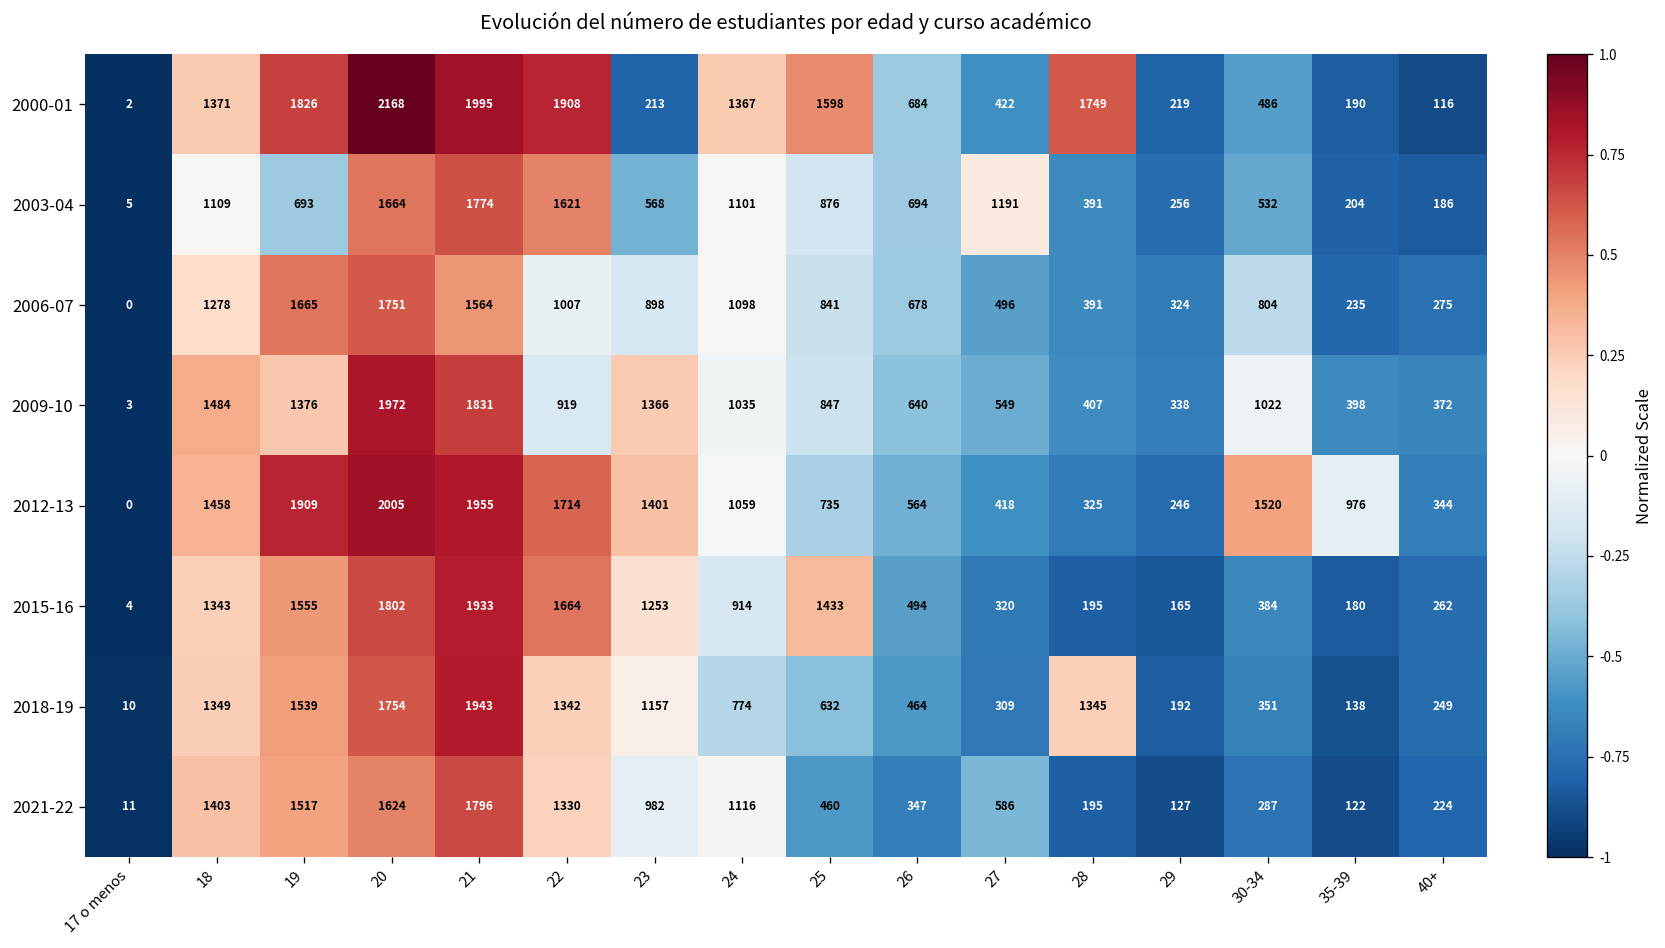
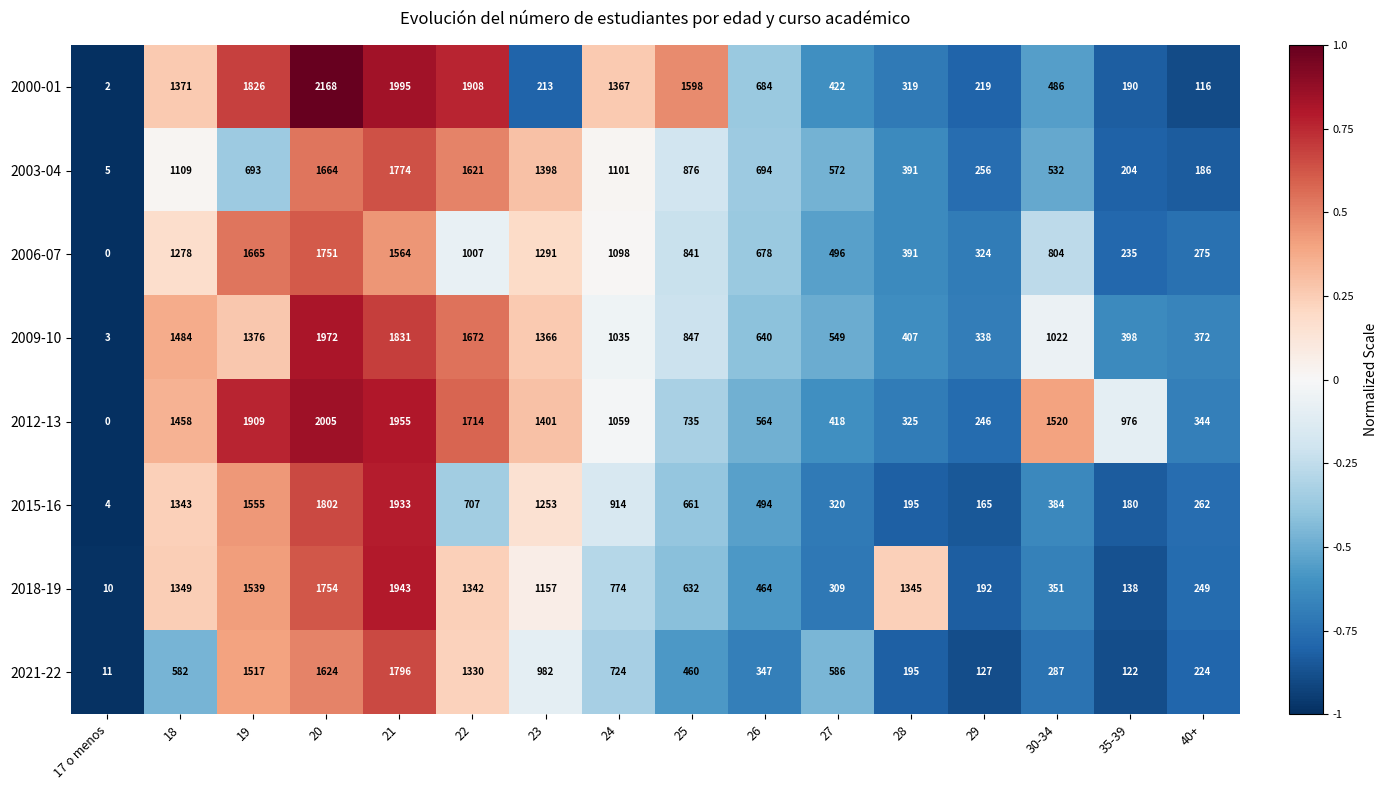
2000-01, 28: 1749 -> 319
2003-04, 23: 568 -> 1398
2003-04, 27: 1191 -> 572
2006-07, 23: 898 -> 1291
2009-10, 22: 919 -> 1672
2015-16, 22: 1664 -> 707
2015-16, 25: 1433 -> 661
2021-22, 18: 1403 -> 582
2021-22, 24: 1116 -> 724
